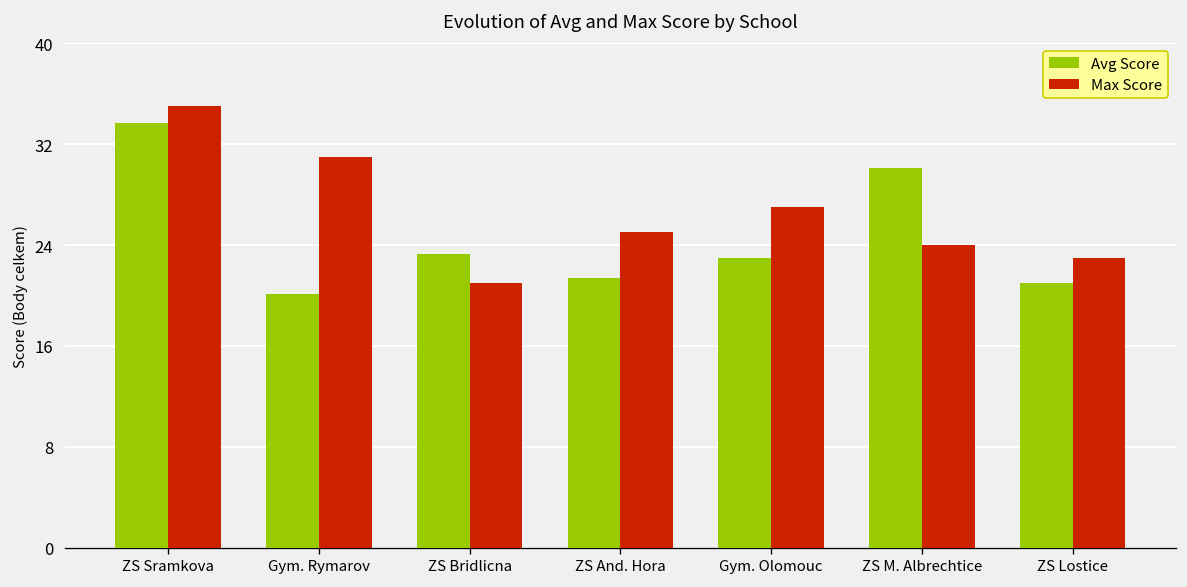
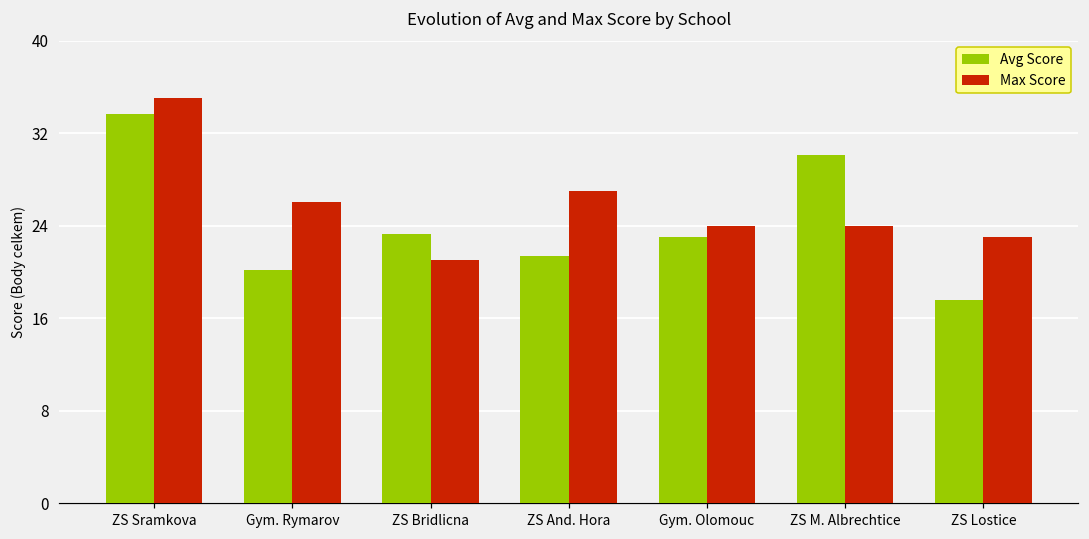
Max Score, Gym. Rymarov: 31 -> 26
Max Score, ZS And. Hora: 25 -> 27
Max Score, Gym. Olomouc: 27 -> 24
Avg Score, ZS Lostice: 21.0 -> 17.6
